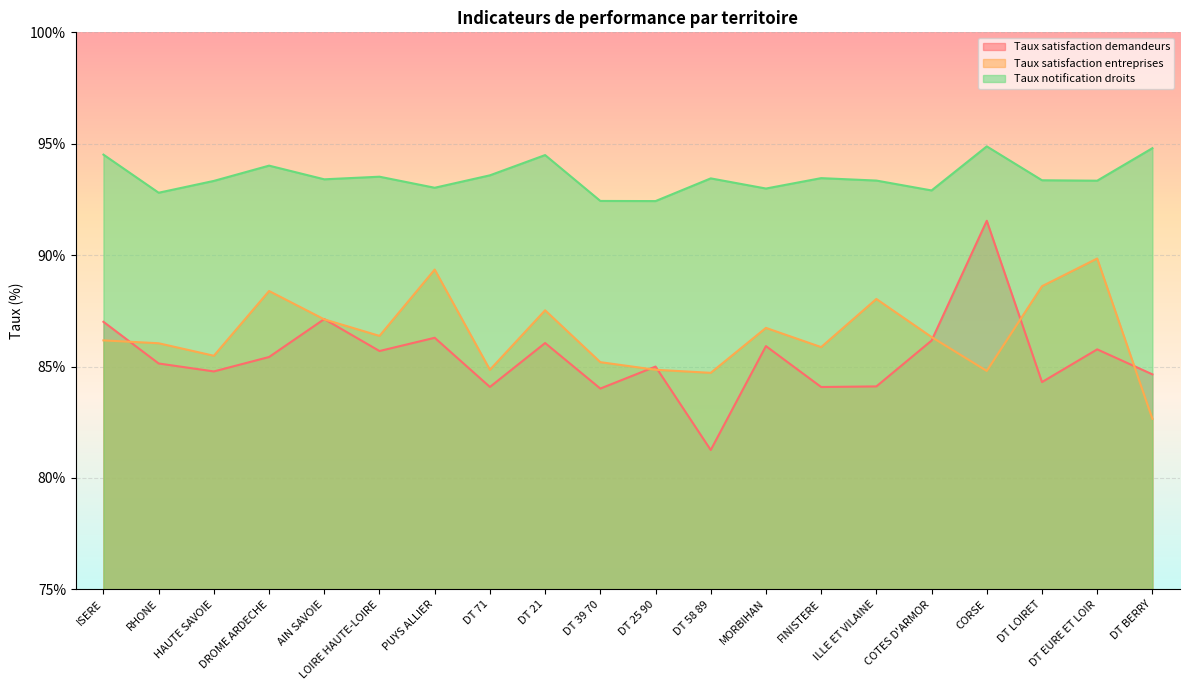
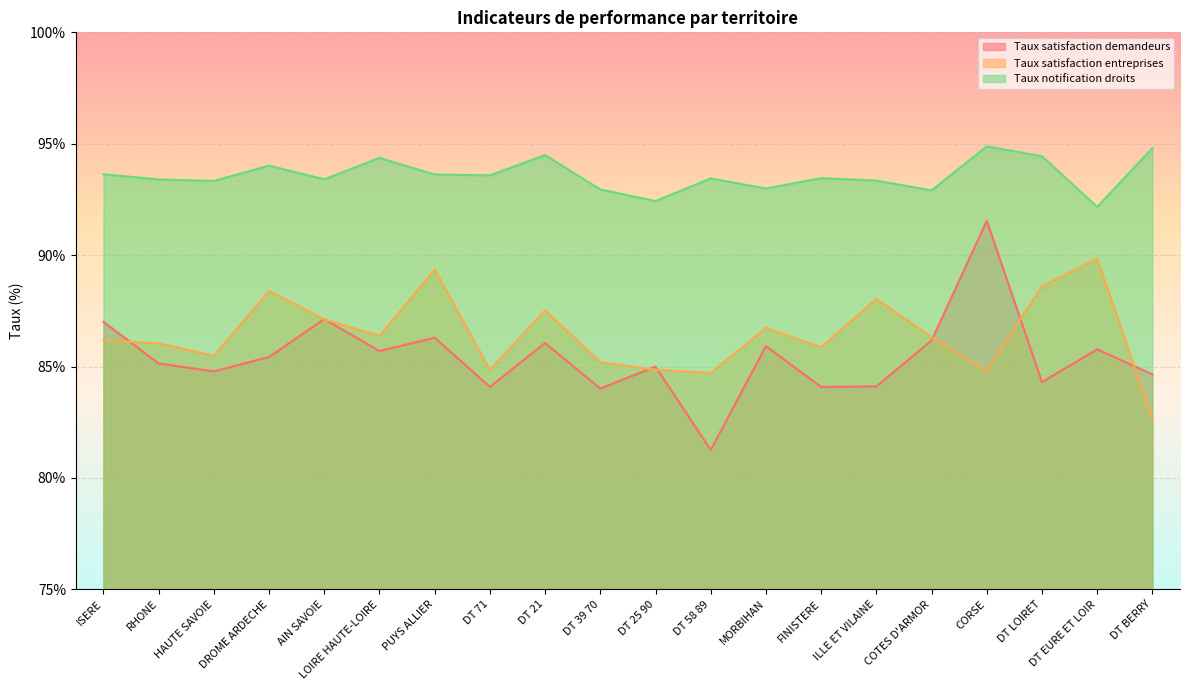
Taux notification droits, ISERE: 94.5% -> 93.6%
Taux notification droits, RHONE: 92.8% -> 93.4%
Taux notification droits, LOIRE HAUTE-LOIRE: 93.5% -> 94.4%
Taux notification droits, PUYS ALLIER: 93.0% -> 93.6%
Taux notification droits, DT 39 70: 92.4% -> 92.9%
Taux notification droits, DT LOIRET: 93.4% -> 94.4%
Taux notification droits, DT EURE ET LOIR: 93.3% -> 92.2%
